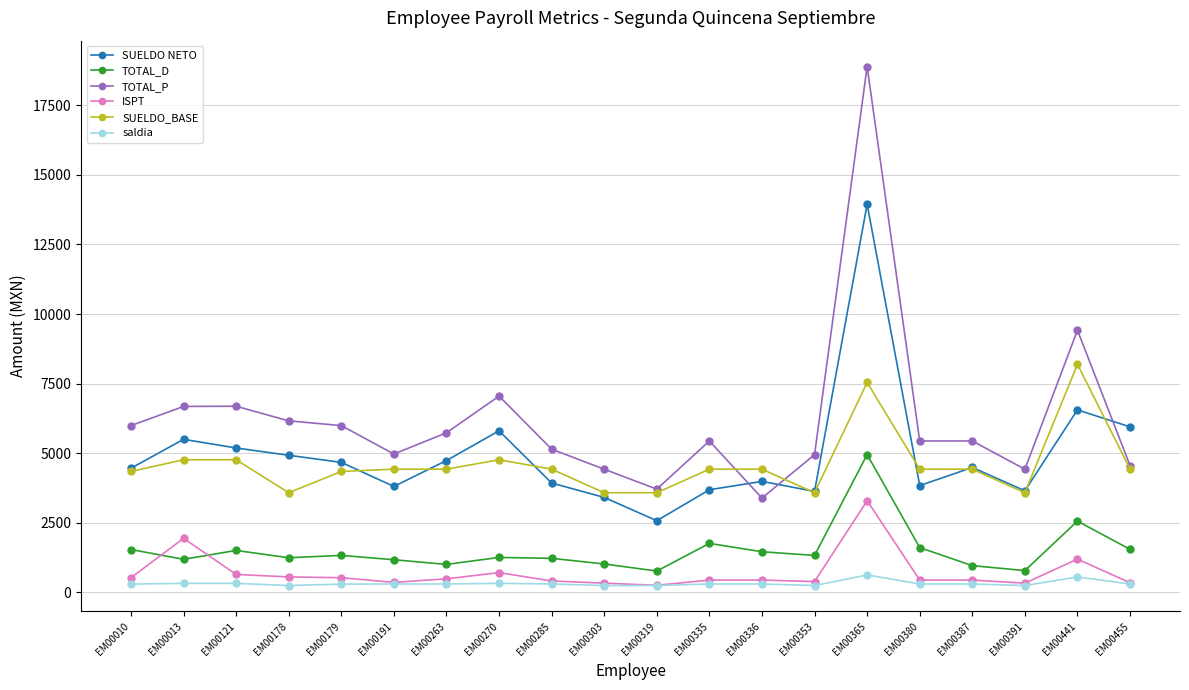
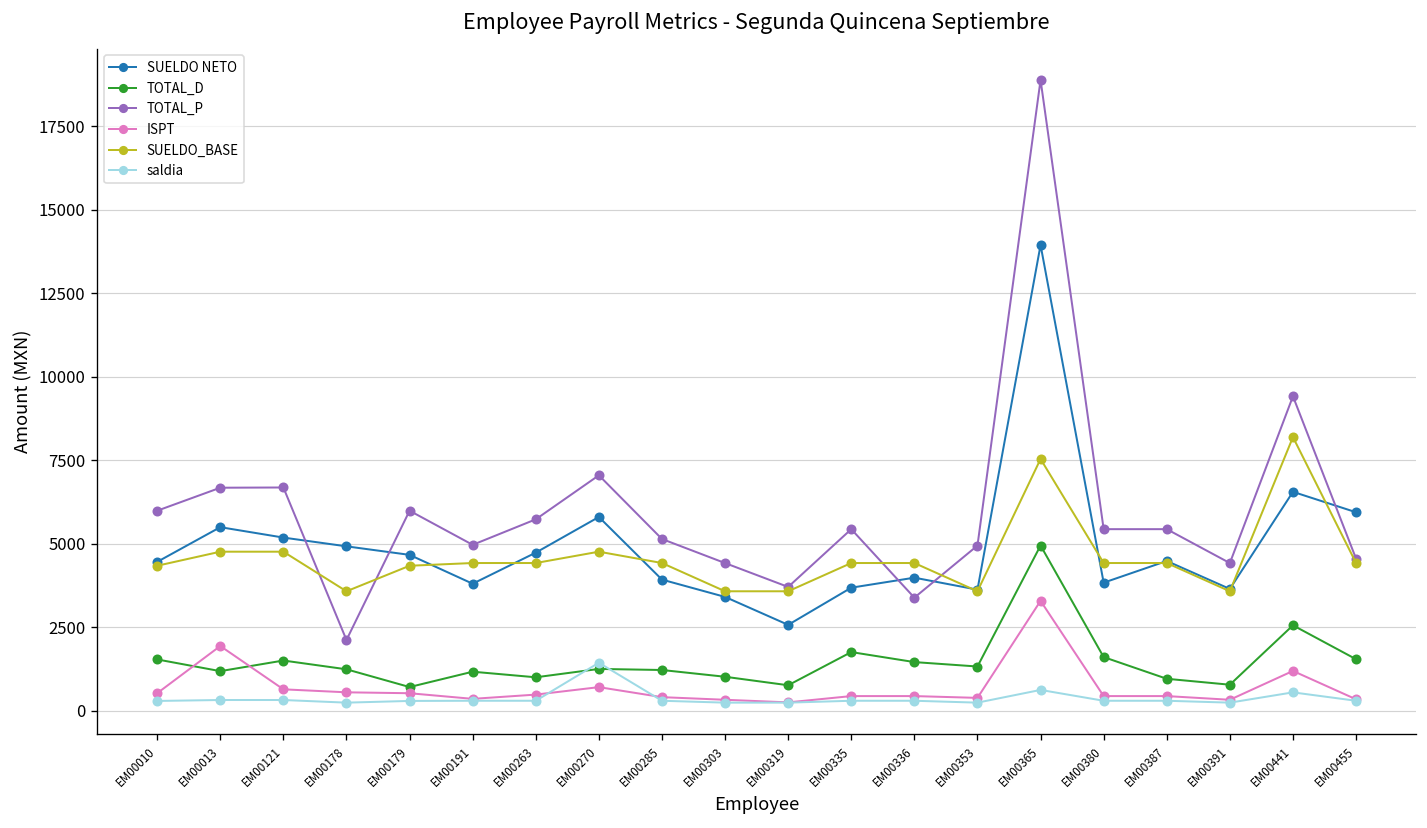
TOTAL_P, EM00178: 6200 -> 2100
TOTAL_D, EM00179: 1300 -> 700
saldia, EM00270: 300 -> 1400
